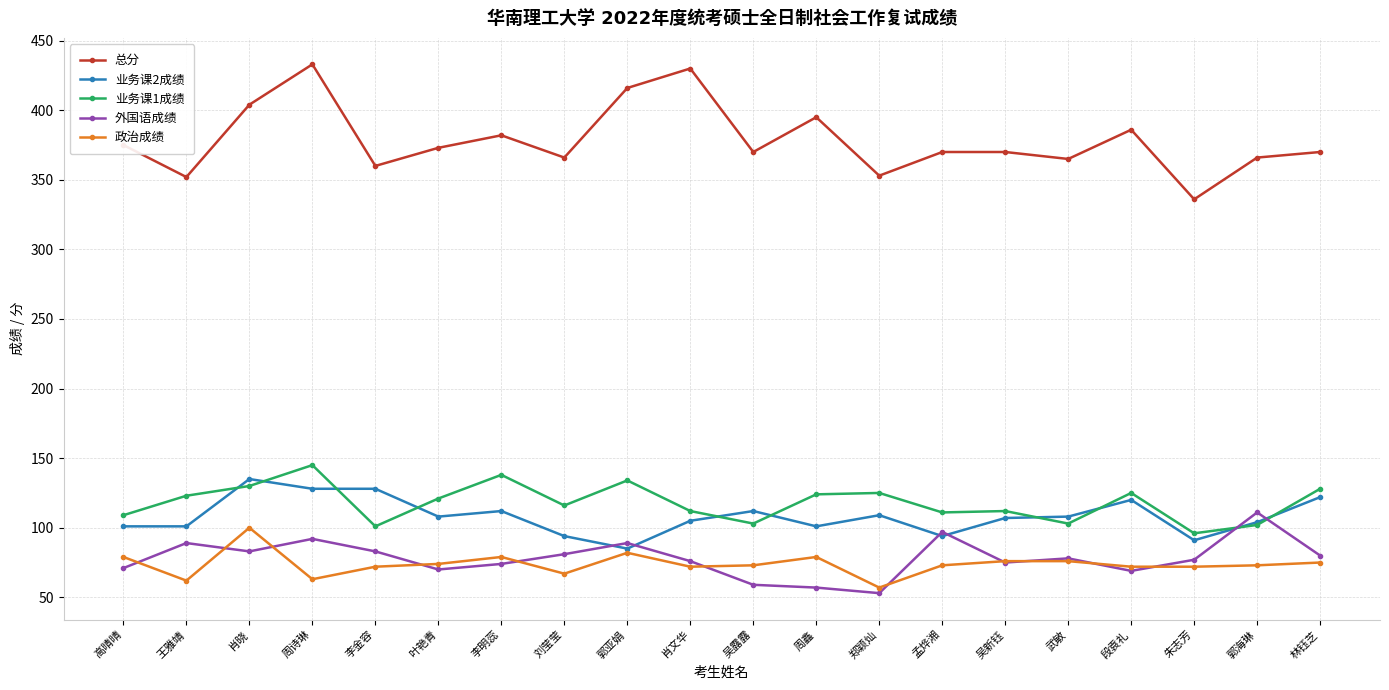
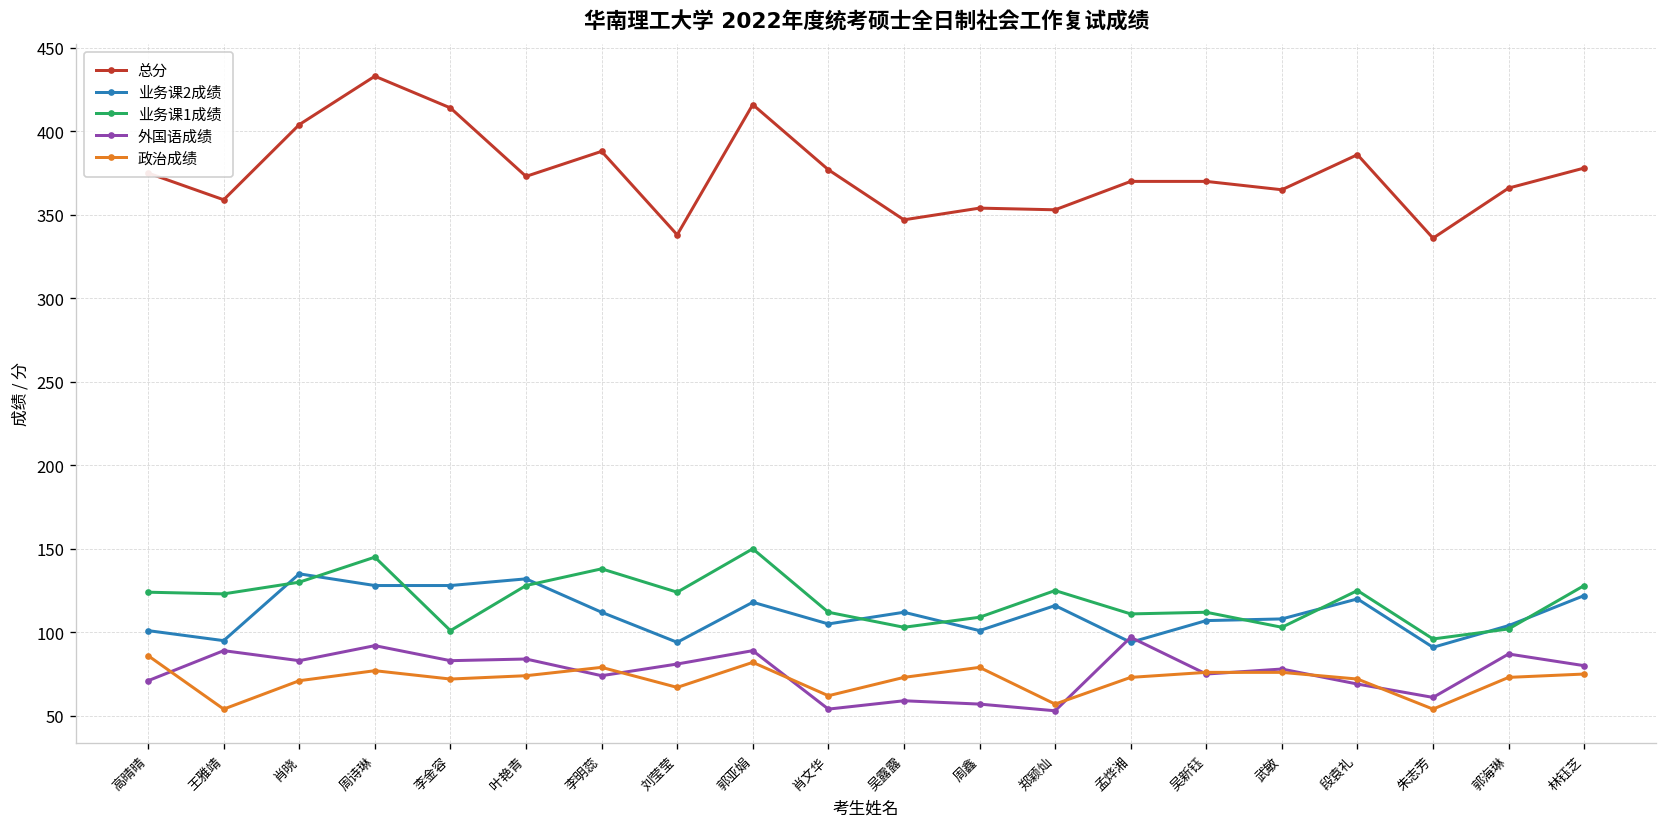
业务课1成绩, 高晴晴: 109 -> 124
政治成绩, 高晴晴: 79 -> 86
总分, 王雅靖: 352 -> 359
业务课2成绩, 王雅靖: 101 -> 95
政治成绩, 王雅靖: 62 -> 54
政治成绩, 肖晓: 100 -> 71
政治成绩, 周诗琳: 63 -> 77
总分, 李金容: 360 -> 414
业务课2成绩, 叶艳青: 108 -> 132
业务课1成绩, 叶艳青: 121 -> 128
外国语成绩, 叶艳青: 70 -> 84
总分, 李明蕊: 382 -> 388
总分, 刘莹莹: 366 -> 338
业务课1成绩, 刘莹莹: 116 -> 124
业务课2成绩, 郭亚娟: 85 -> 118
业务课1成绩, 郭亚娟: 134 -> 150
总分, 肖文华: 430 -> 377
外国语成绩, 肖文华: 76 -> 54
政治成绩, 肖文华: 72 -> 62
总分, 吴露露: 370 -> 347
总分, 周鑫: 395 -> 354
业务课1成绩, 周鑫: 124 -> 109
业务课2成绩, 郑颖灿: 109 -> 116
外国语成绩, 朱志芳: 77 -> 61
政治成绩, 朱志芳: 72 -> 54
外国语成绩, 郭海琳: 111 -> 87
总分, 林钰芝: 370 -> 378
